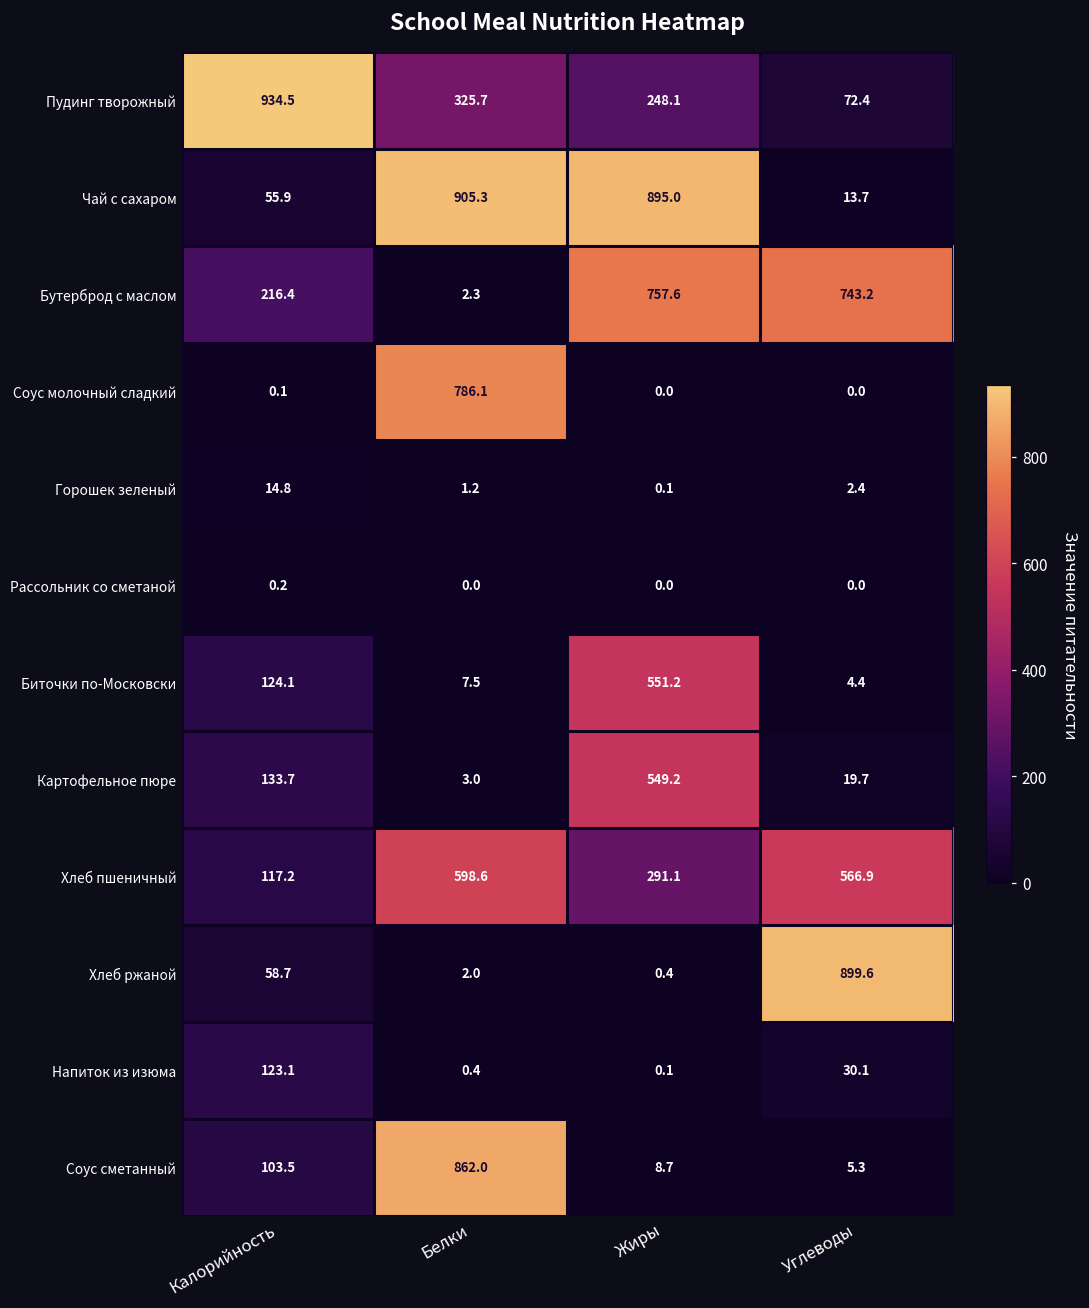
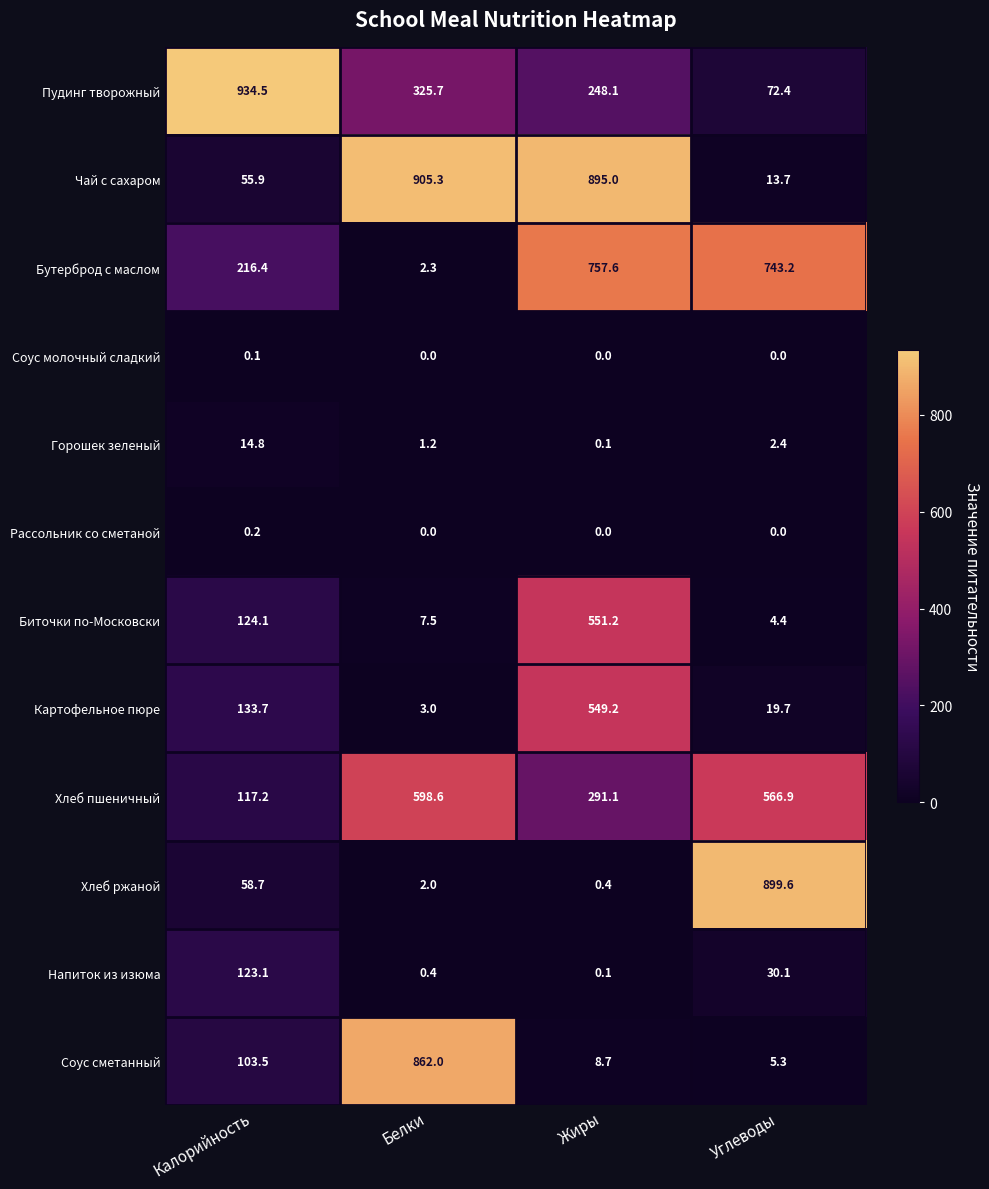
Соус молочный сладкий, Белки: 786.1 -> 0.0
